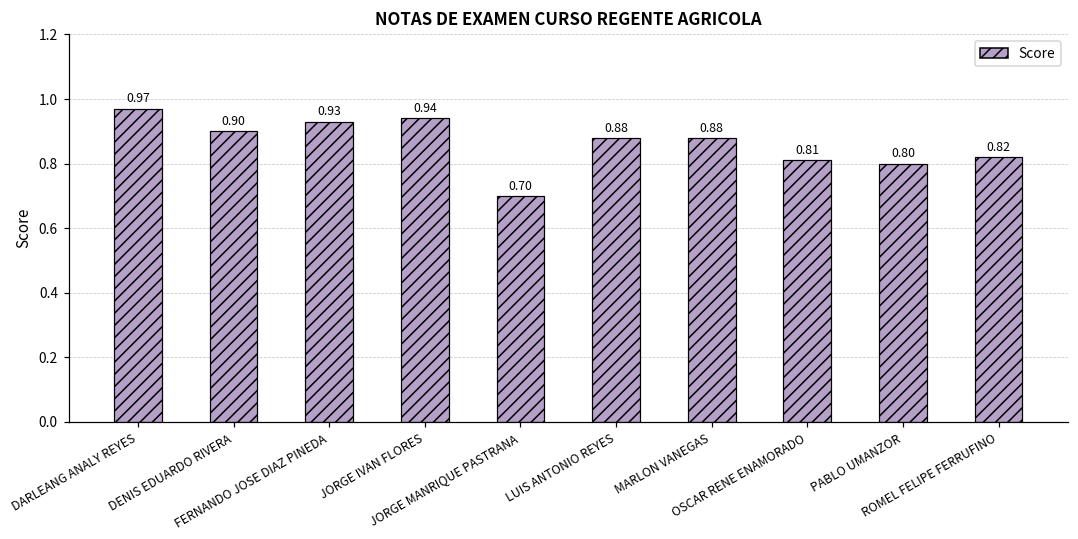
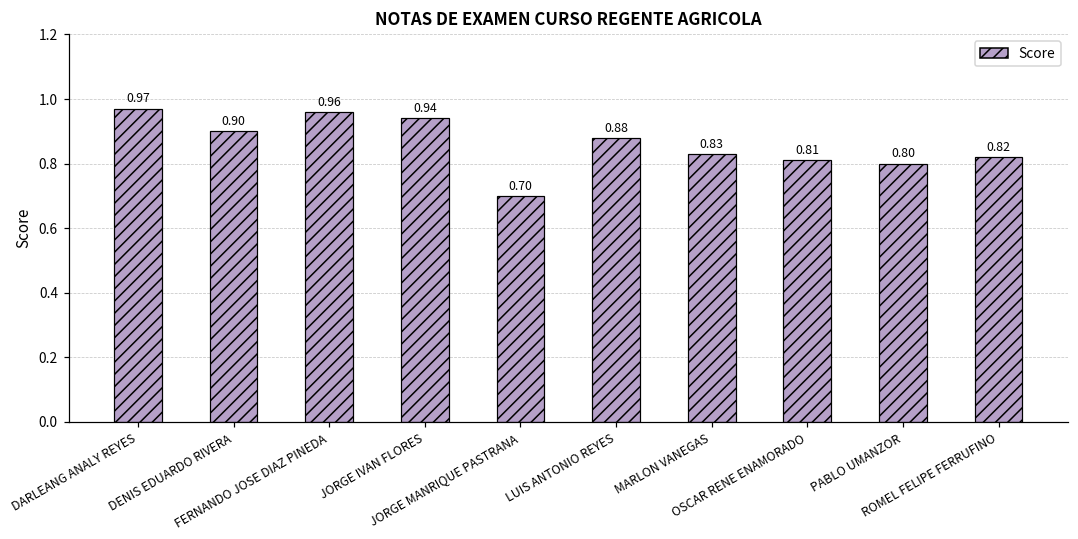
FERNANDO JOSE DIAZ PINEDA: 0.93 -> 0.96
MARLON VANEGAS: 0.88 -> 0.83
